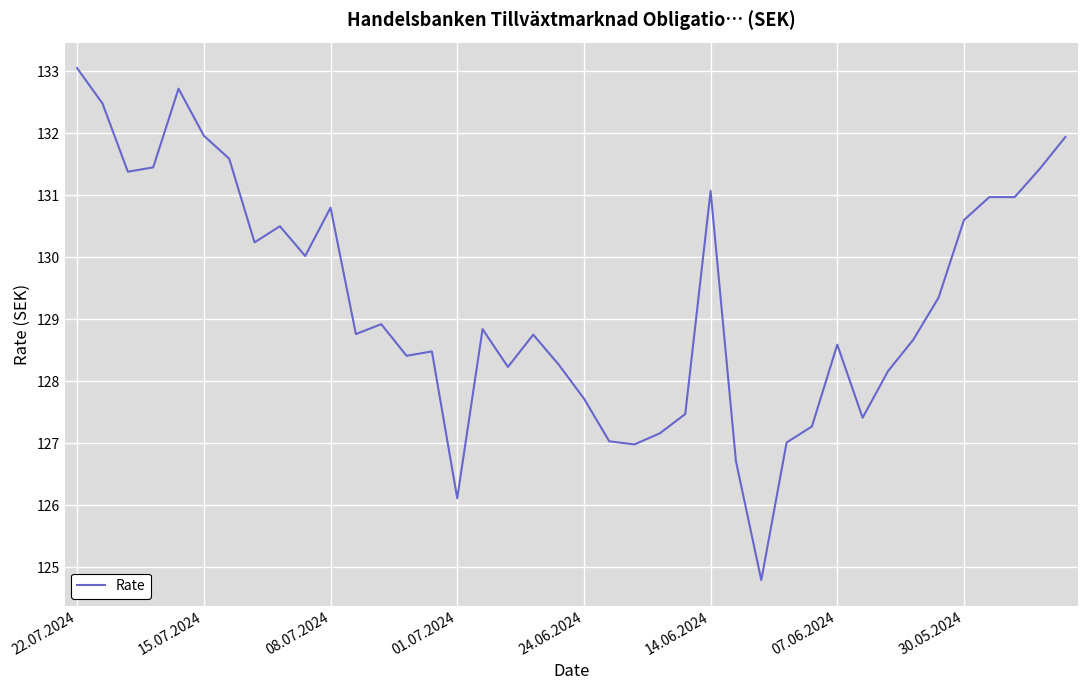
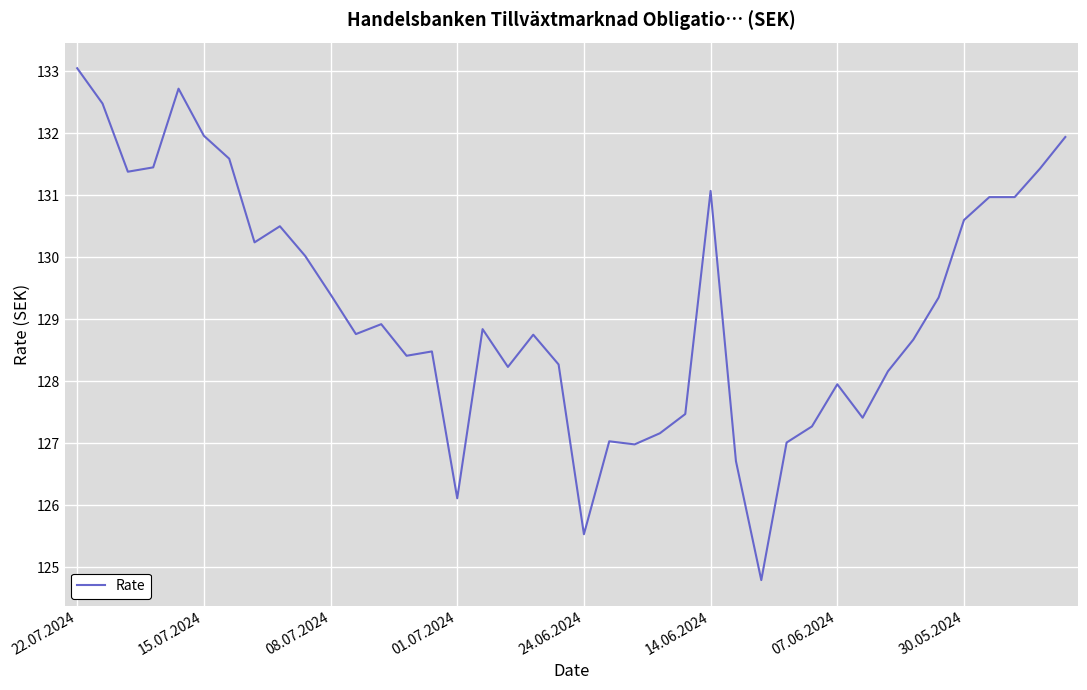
08.07.2024: 130.8 -> 129.4
24.06.2024: 127.7 -> 125.5
07.06.2024: 128.6 -> 128.0
